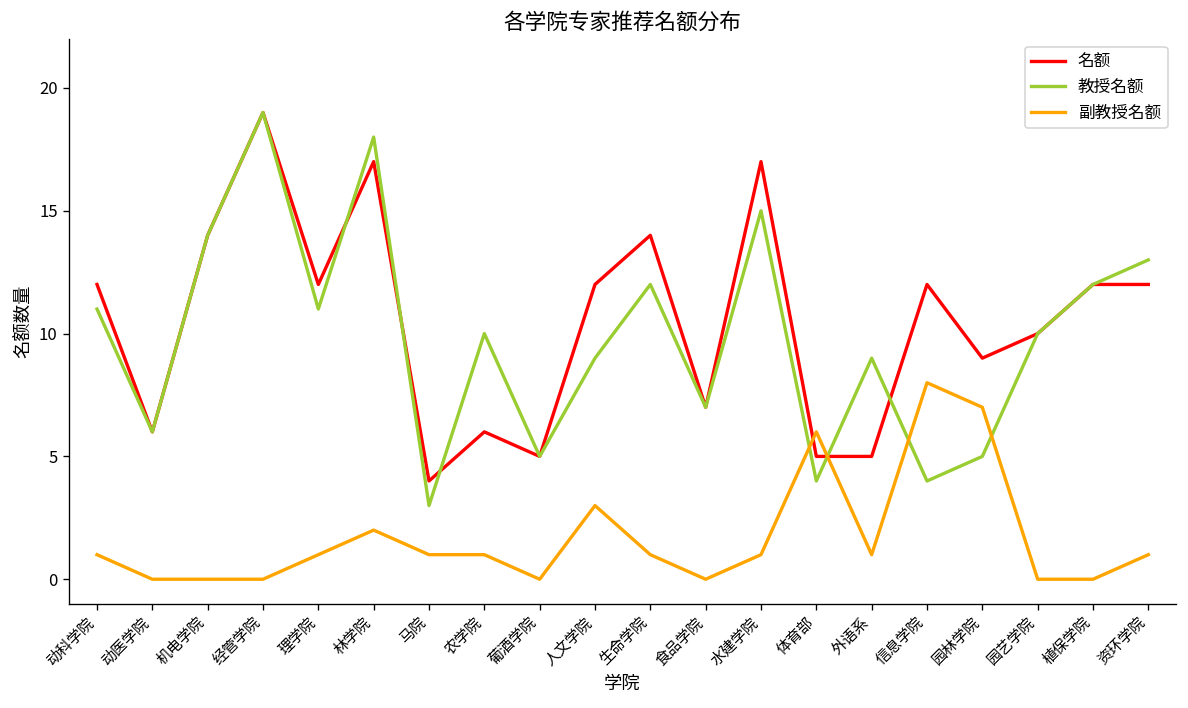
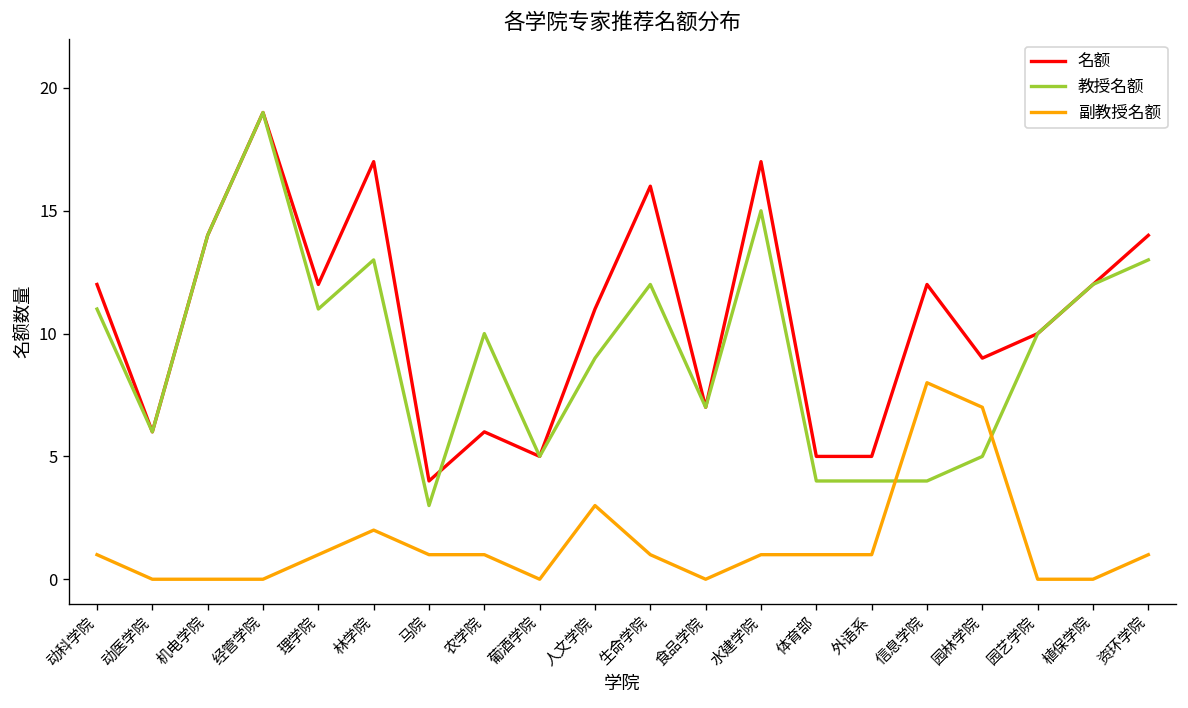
教授名额, 林学院: 18 -> 13
名额, 人文学院: 12 -> 11
名额, 生命学院: 14 -> 16
副教授名额, 体育部: 6 -> 1
教授名额, 外语系: 9 -> 4
名额, 资环学院: 12 -> 14
